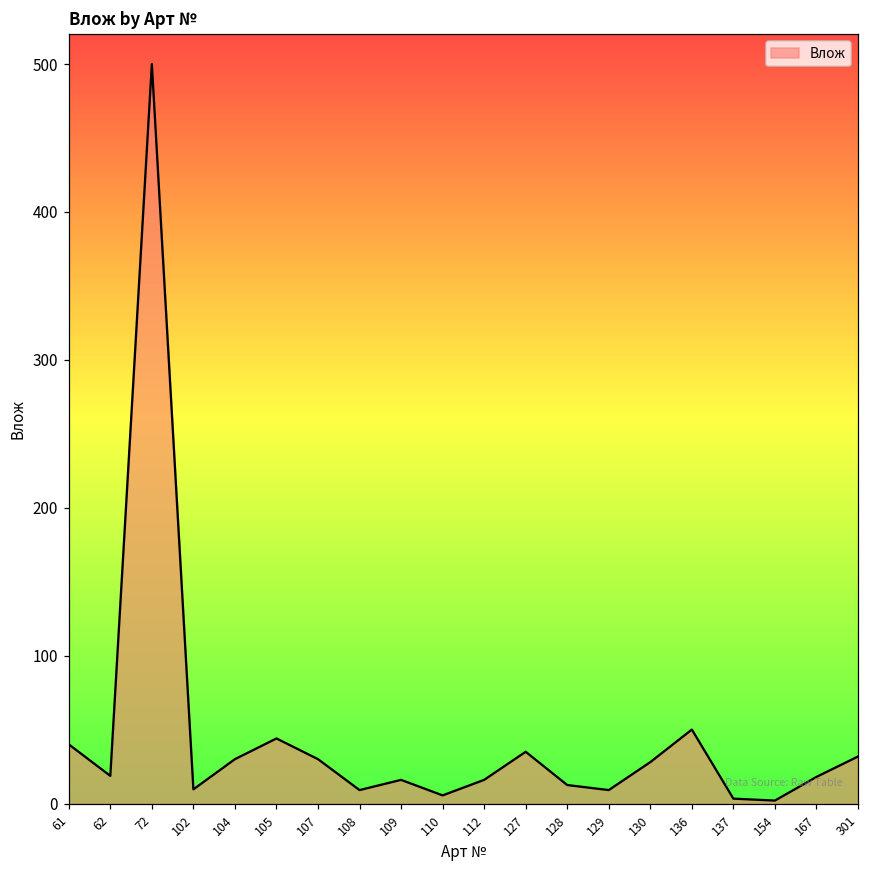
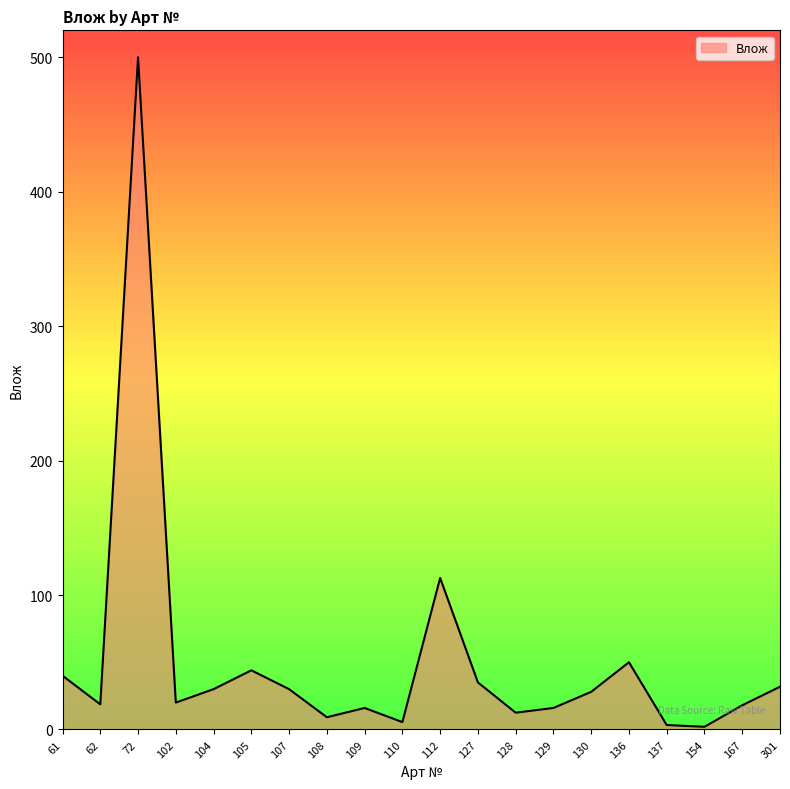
102: 10 -> 20
112: 16 -> 113
129: 9 -> 16
